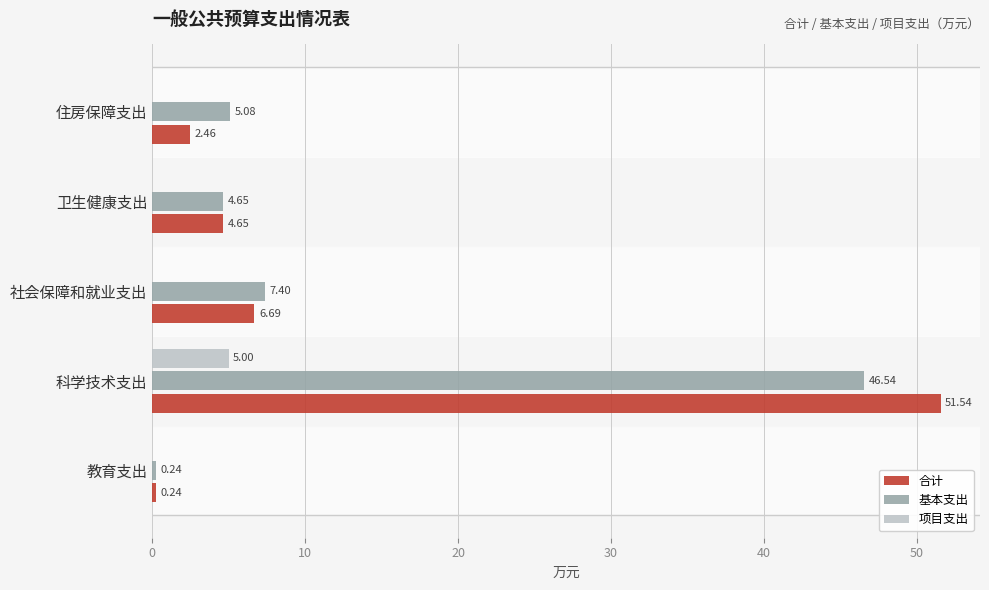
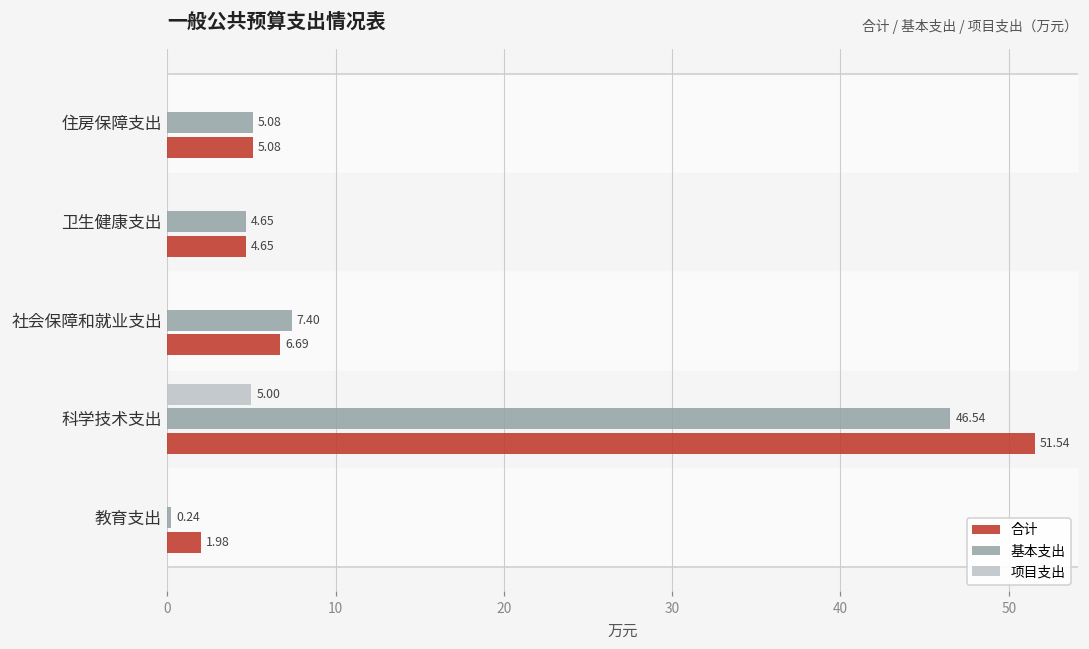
合计, 住房保障支出: 2.46 -> 5.08
合计, 教育支出: 0.24 -> 1.98
